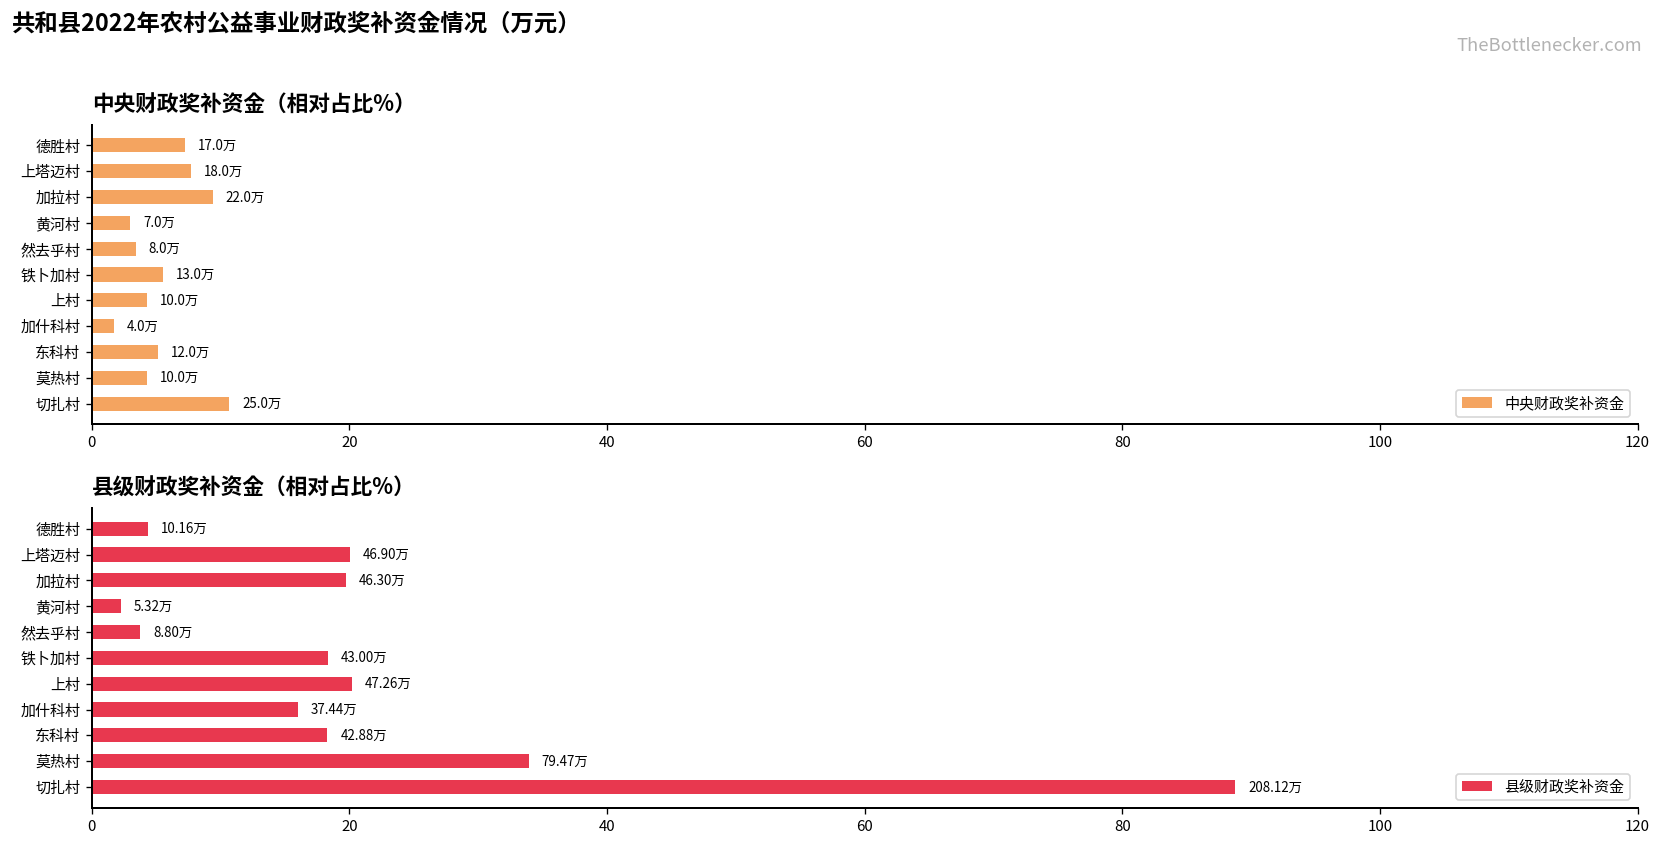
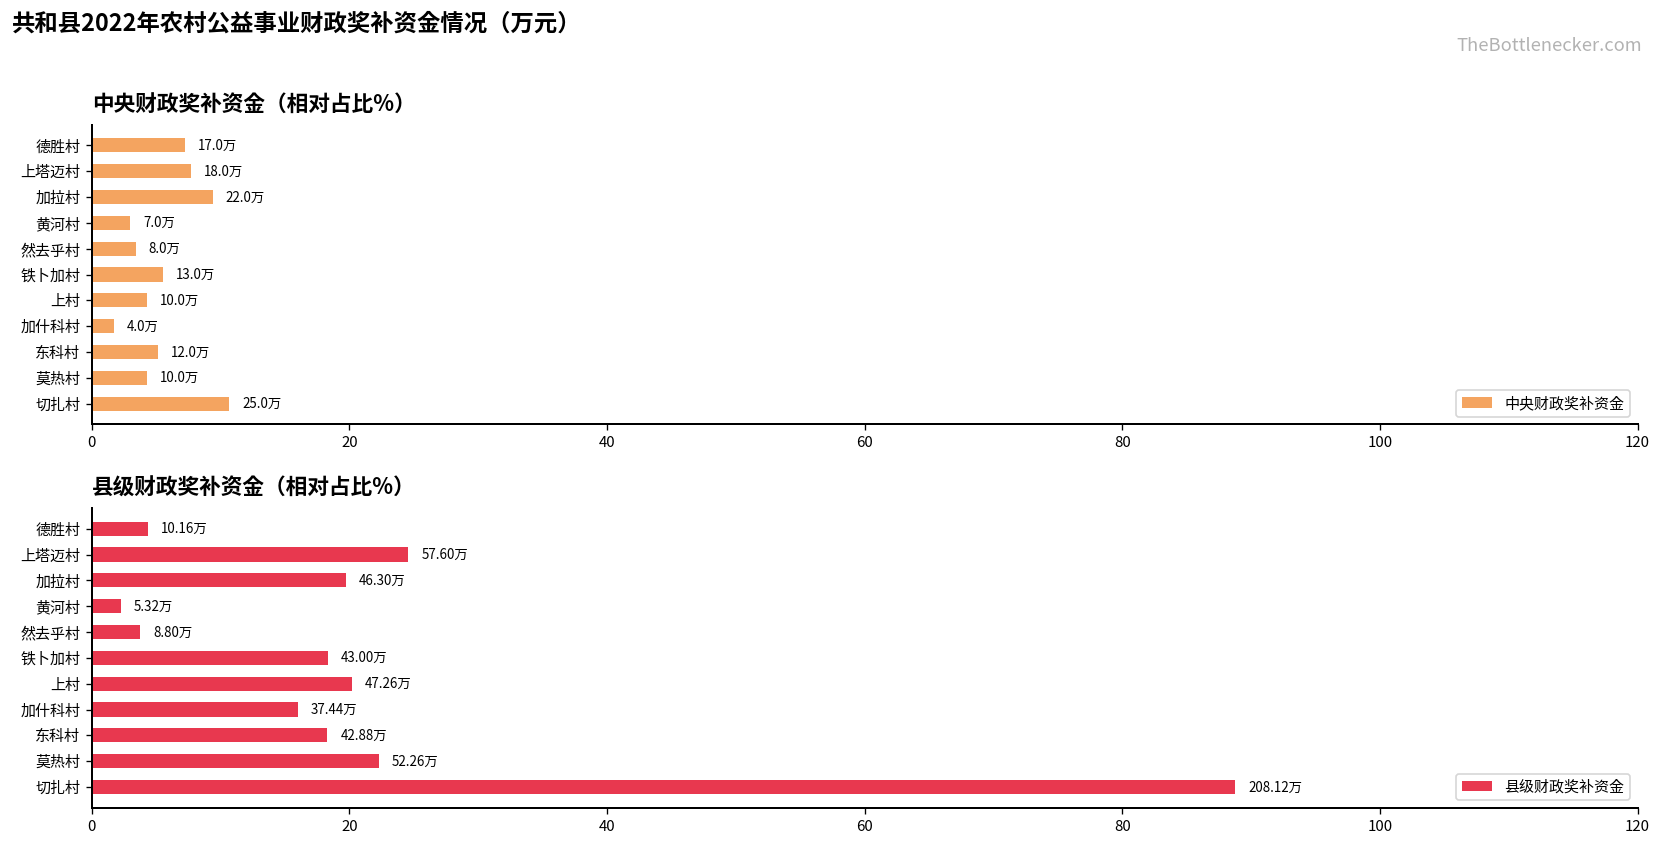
县级财政奖补资金（相对占比%）, 上塔迈村: 46.90万 -> 57.60万
县级财政奖补资金（相对占比%）, 莫热村: 79.47万 -> 52.26万
